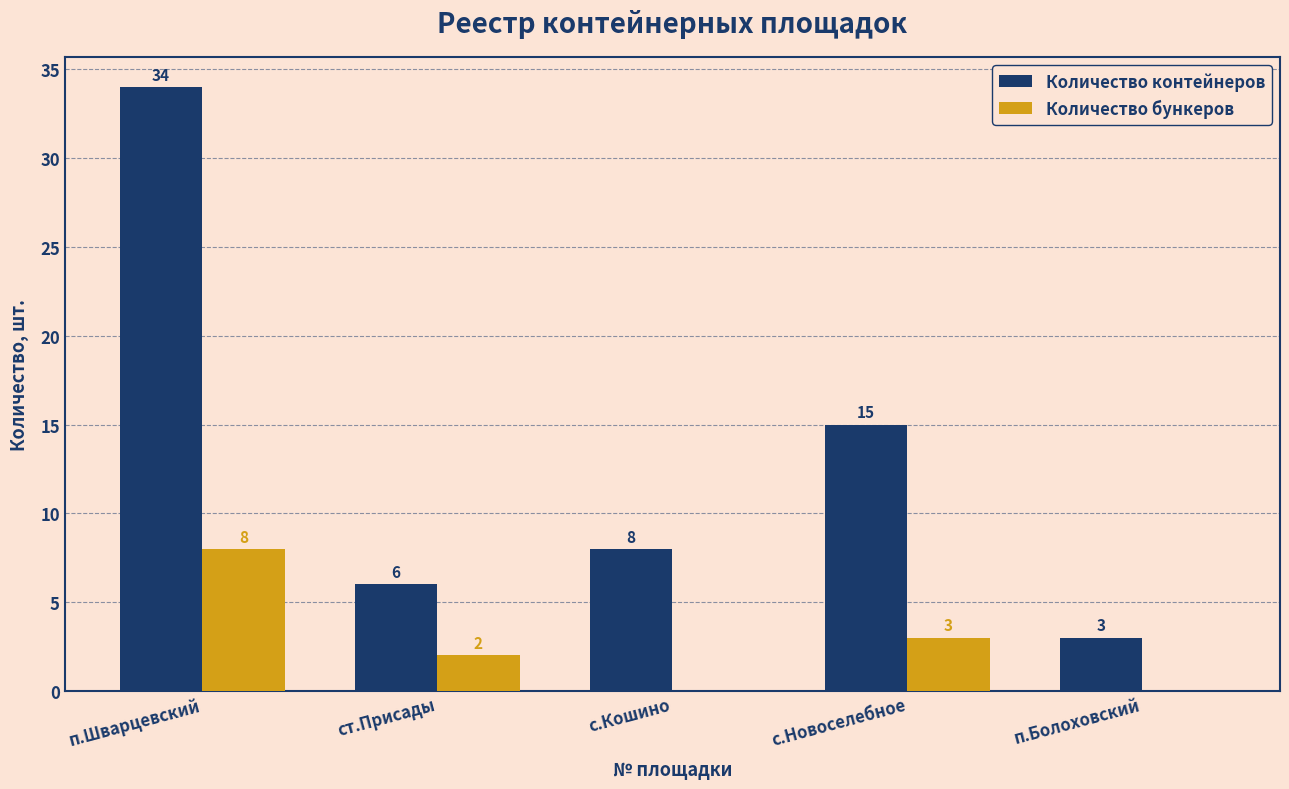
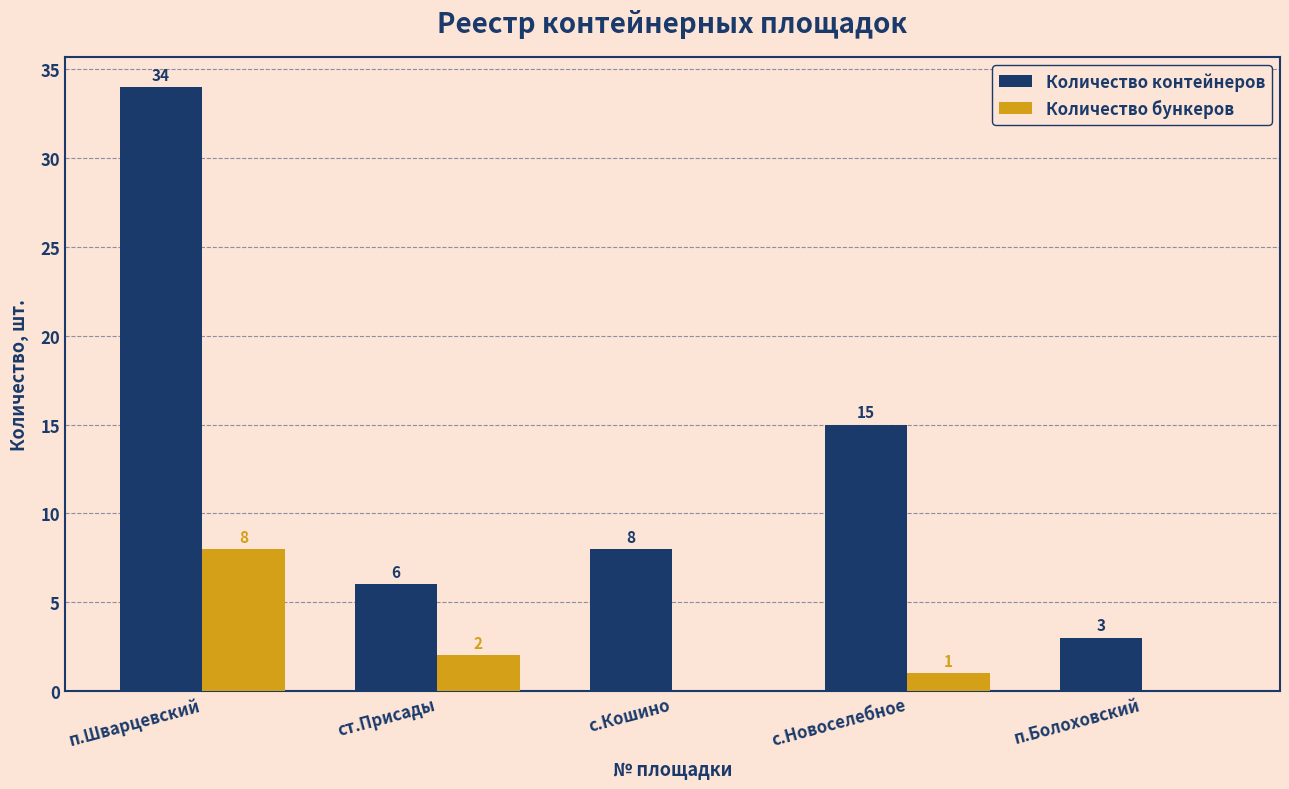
Количество бункеров, с.Новоселебное: 3 -> 1
